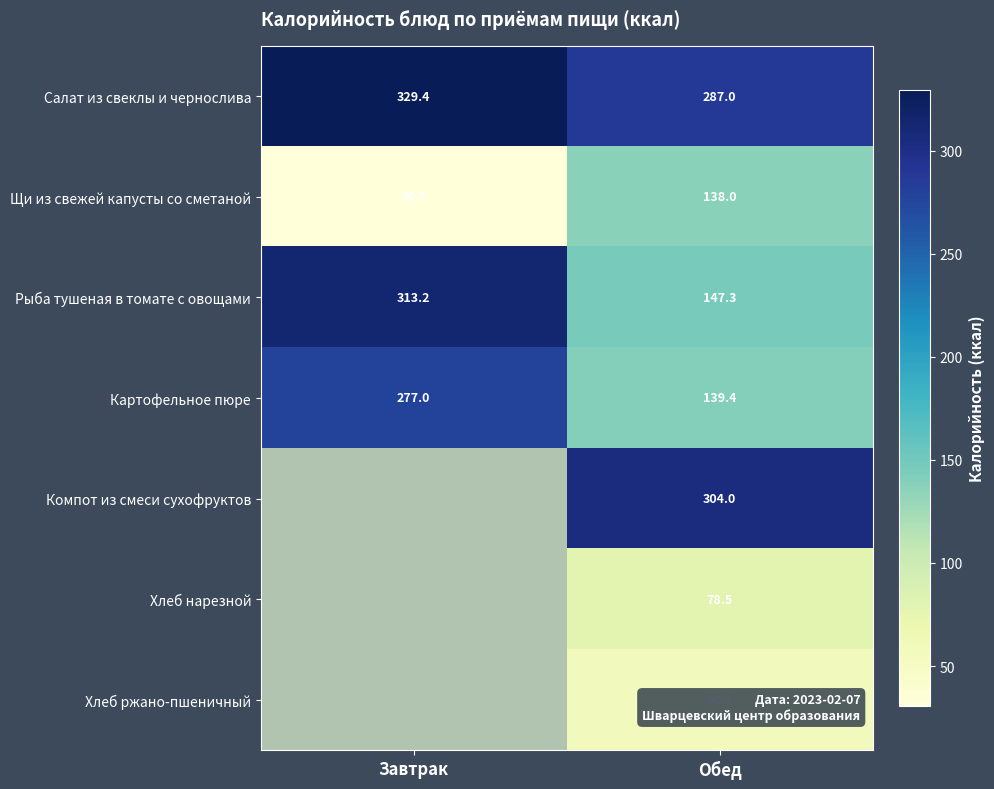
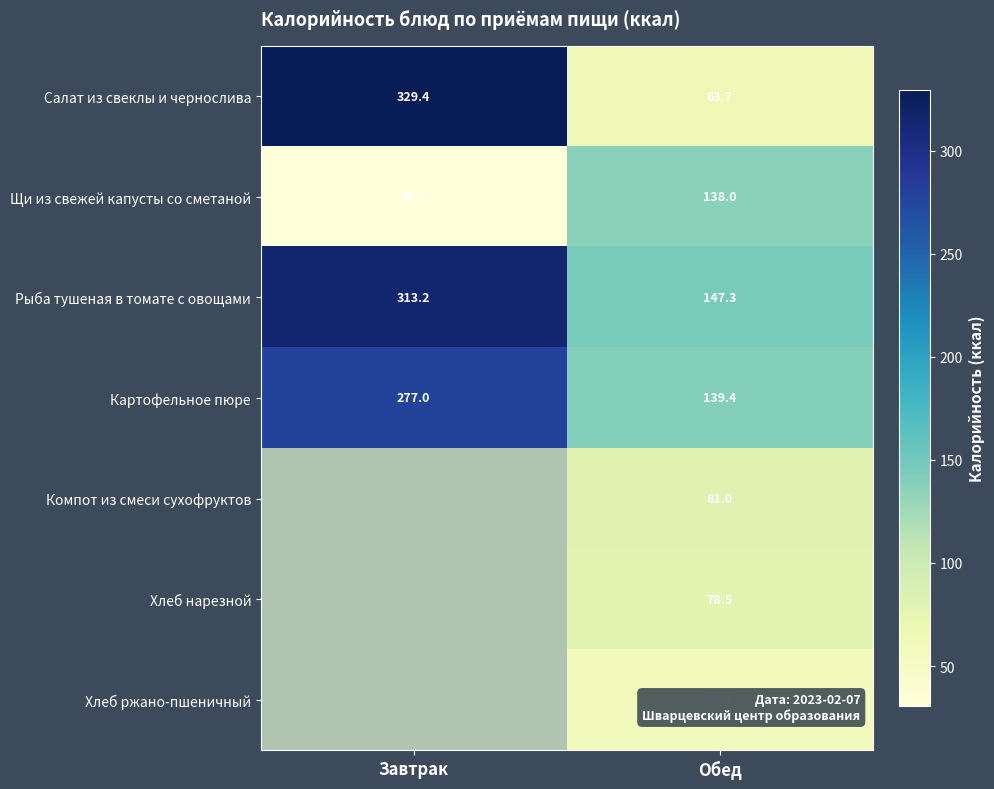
Салат из свеклы и чернослива, Обед: 287.0 -> 63.7
Компот из смеси сухофруктов, Обед: 304.0 -> 81.0
